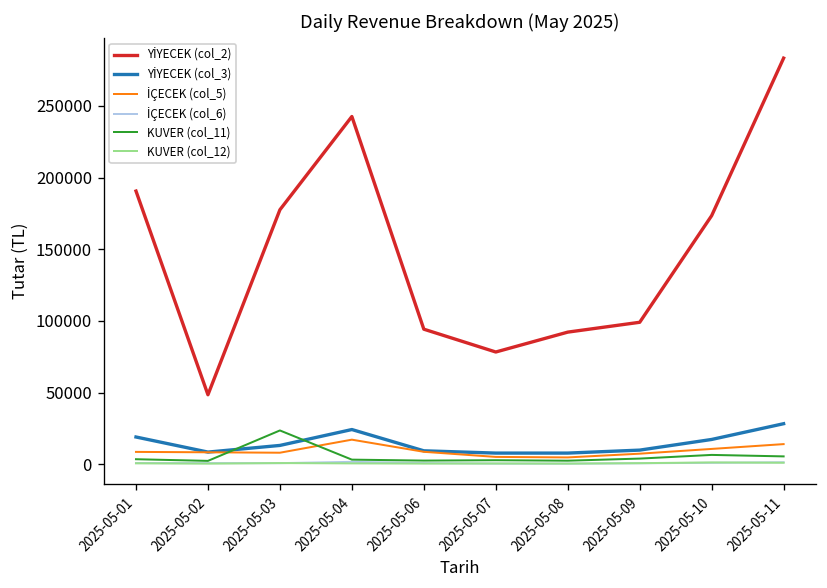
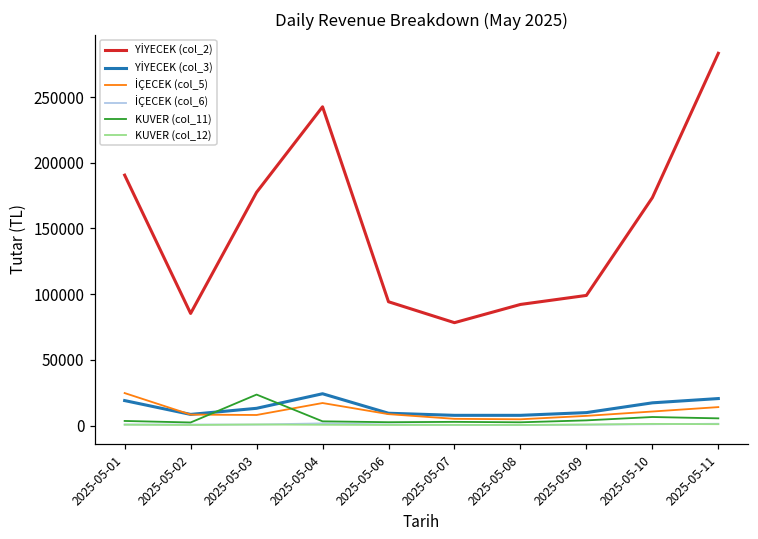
İÇECEK (col_5), 2025-05-01: 9000 -> 25000
YİYECEK (col_2), 2025-05-02: 49000 -> 85000
YİYECEK (col_3), 2025-05-11: 28000 -> 21000
